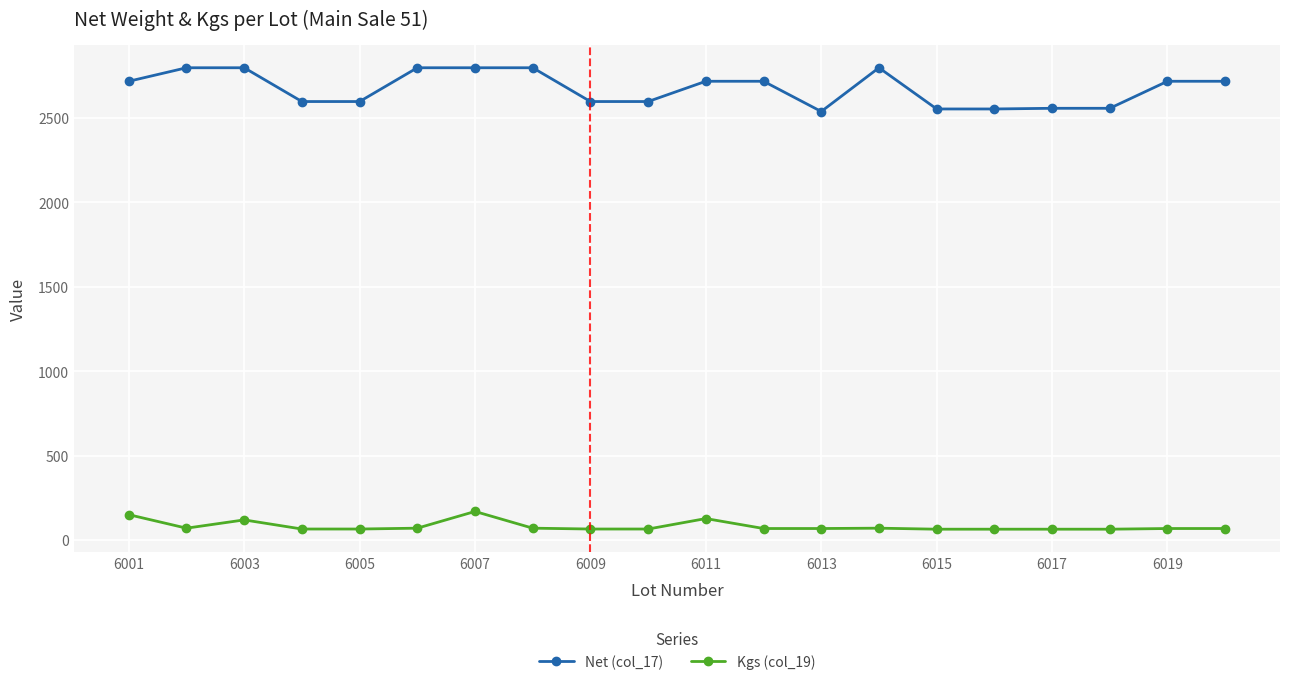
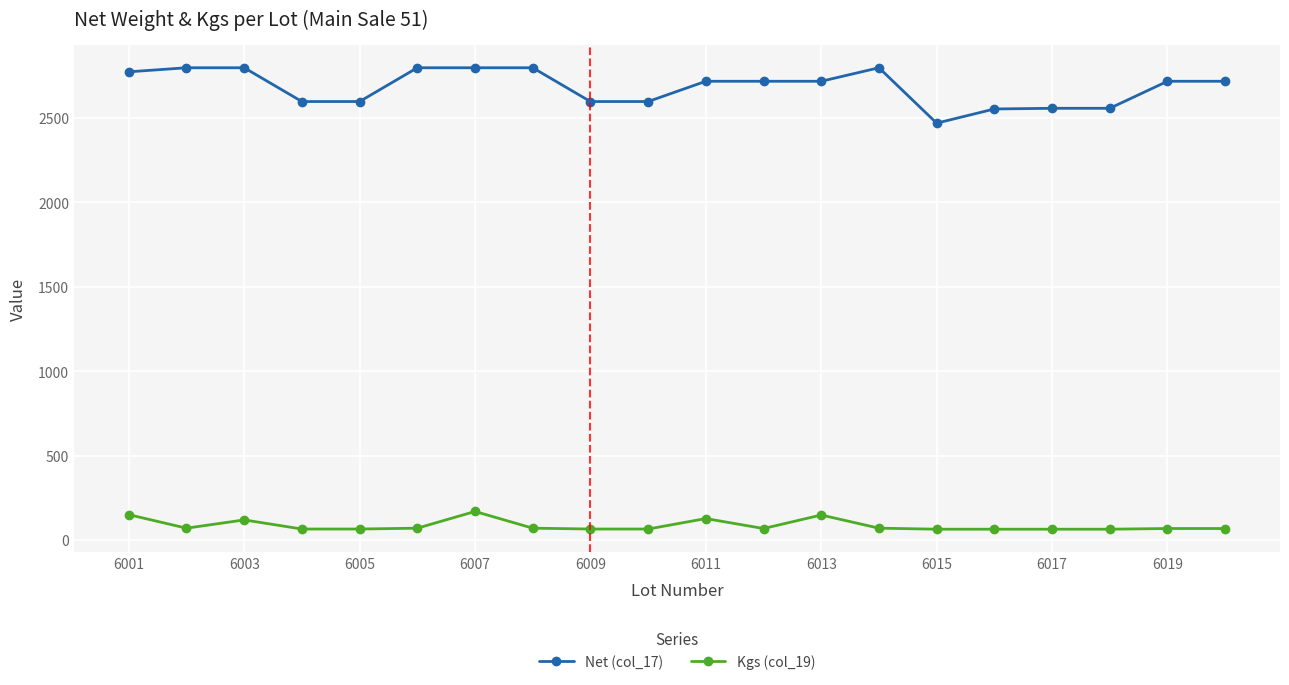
Net (col_17), 6001: 2720 -> 2770
Net (col_17), 6013: 2540 -> 2720
Kgs (col_19), 6013: 70 -> 150
Net (col_17), 6015: 2550 -> 2470
